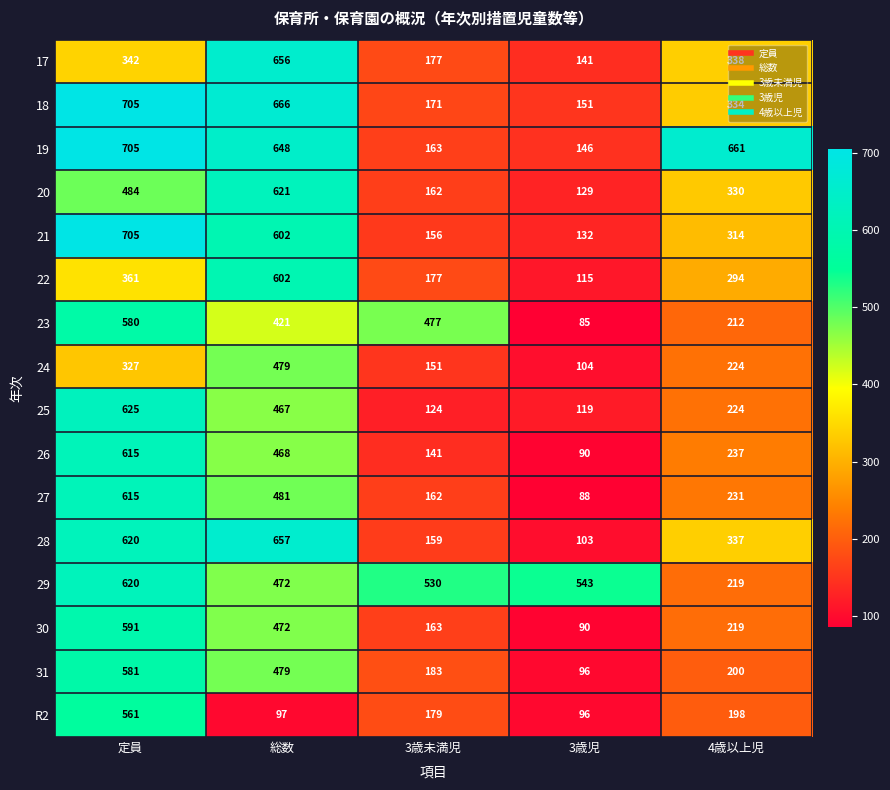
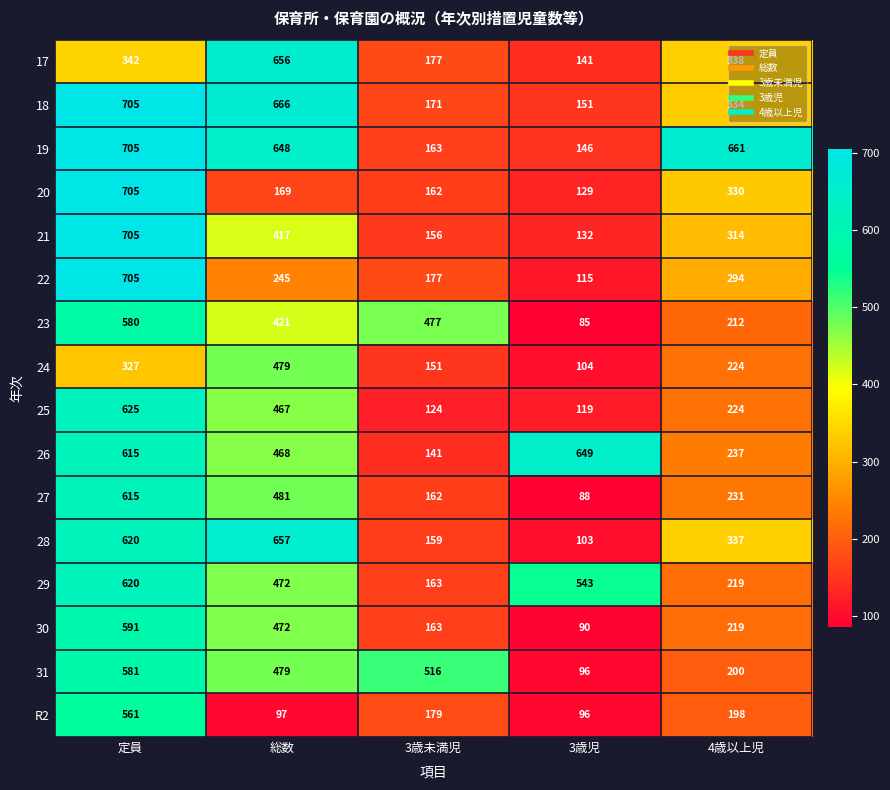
20, 定員: 484 -> 705
20, 総数: 621 -> 169
21, 総数: 602 -> 417
22, 定員: 361 -> 705
22, 総数: 602 -> 245
26, 3歳児: 90 -> 649
29, 3歳未満児: 530 -> 163
31, 3歳未満児: 183 -> 516
